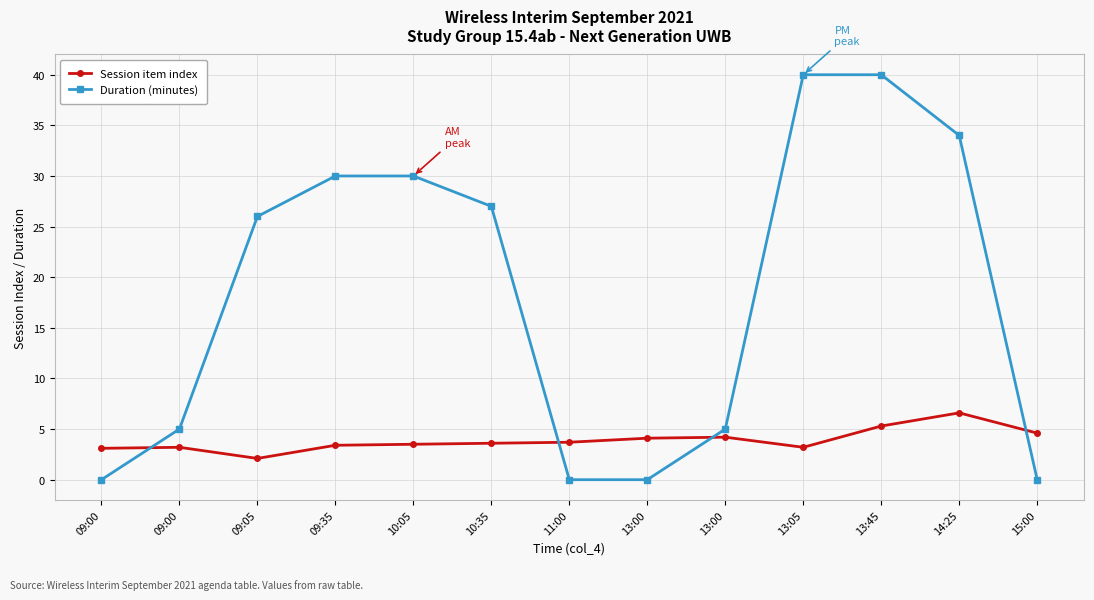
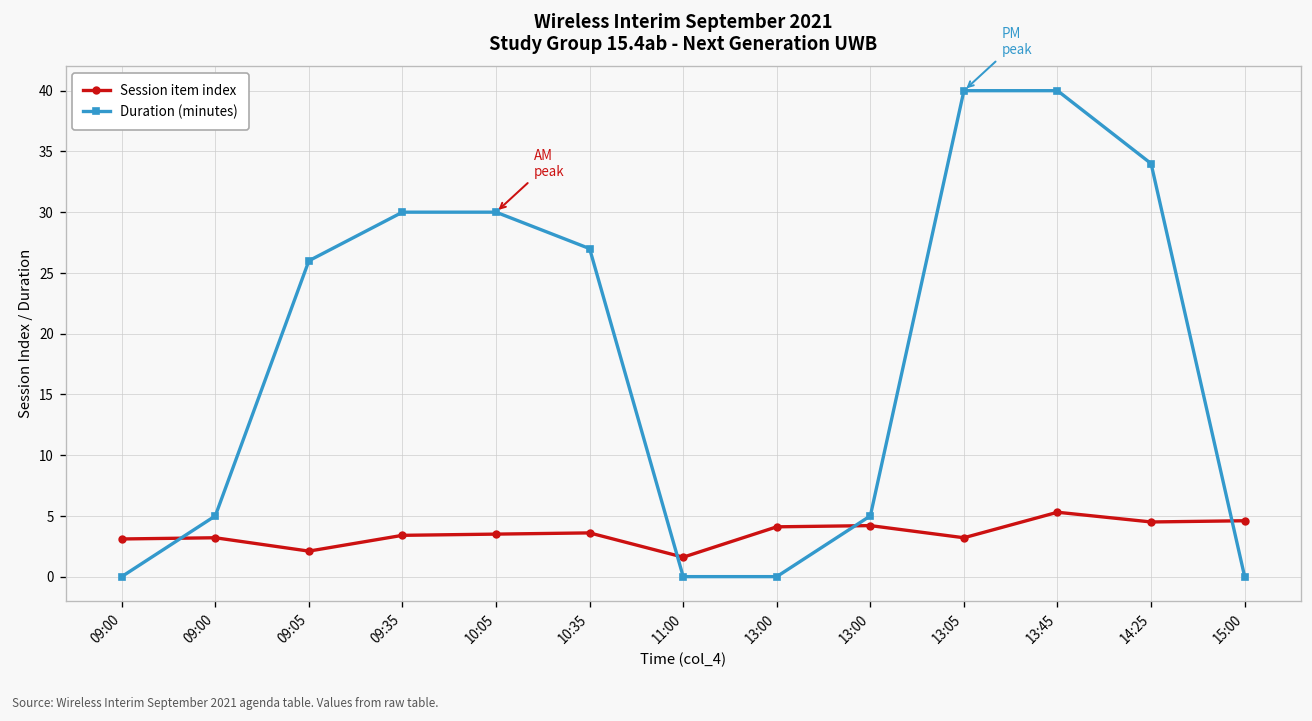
Session item index, 11:00: 3.7 -> 1.6
Session item index, 14:25: 6.6 -> 4.5
